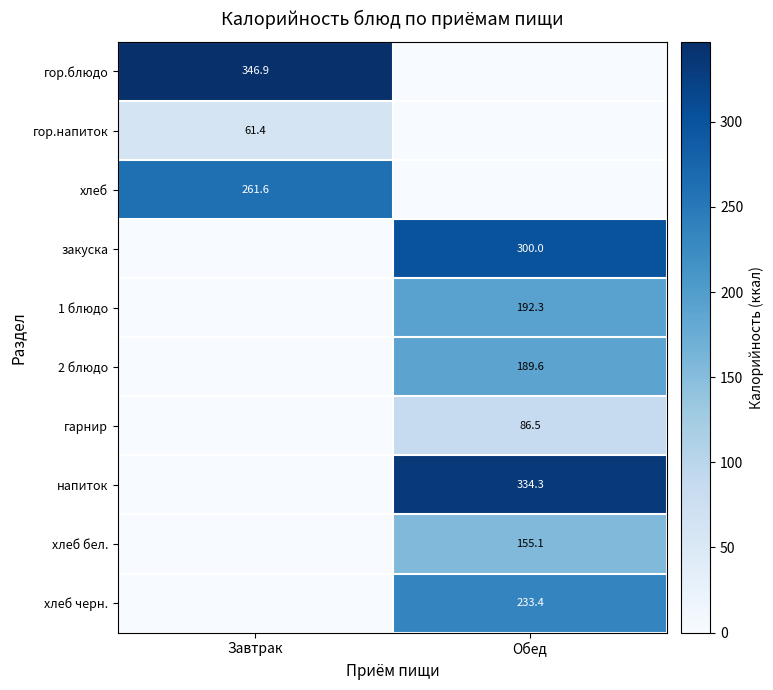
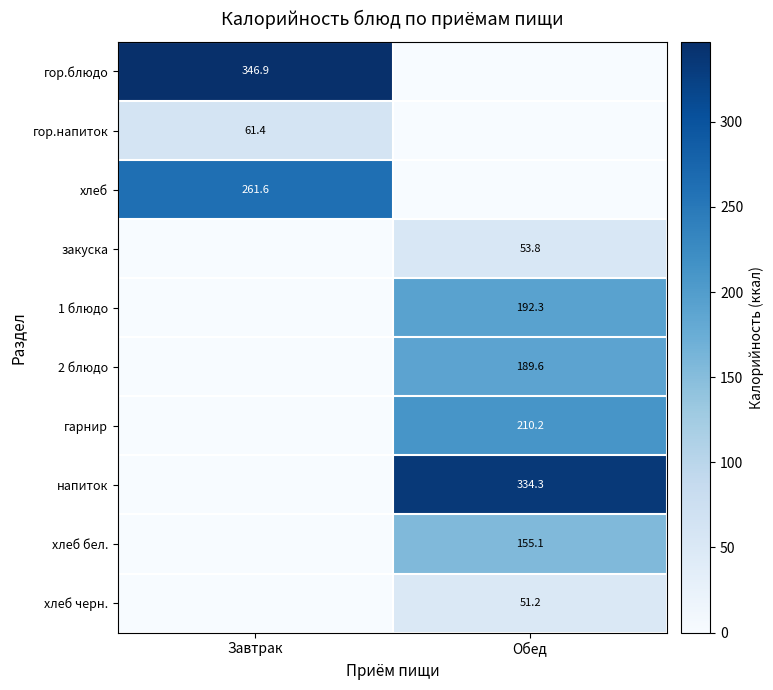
закуска, Обед: 300.0 -> 53.8
гарнир, Обед: 86.5 -> 210.2
хлеб черн., Обед: 233.4 -> 51.2
